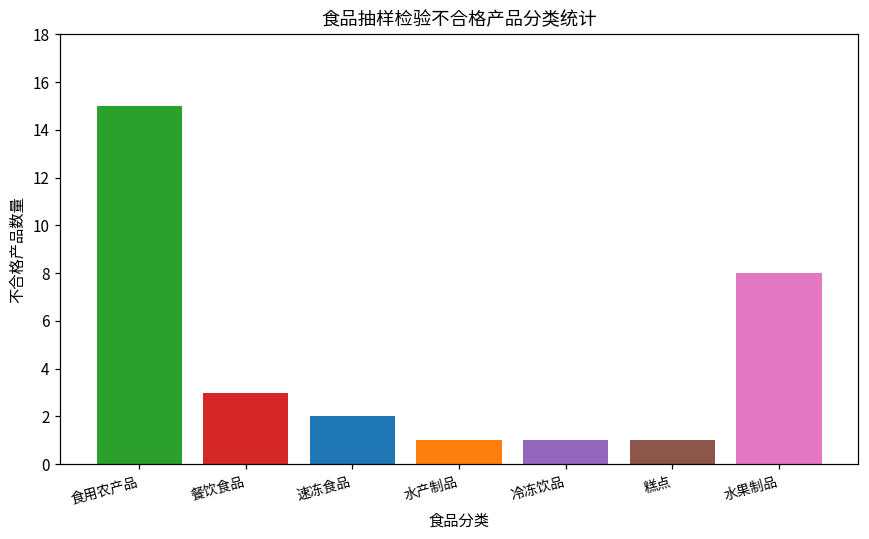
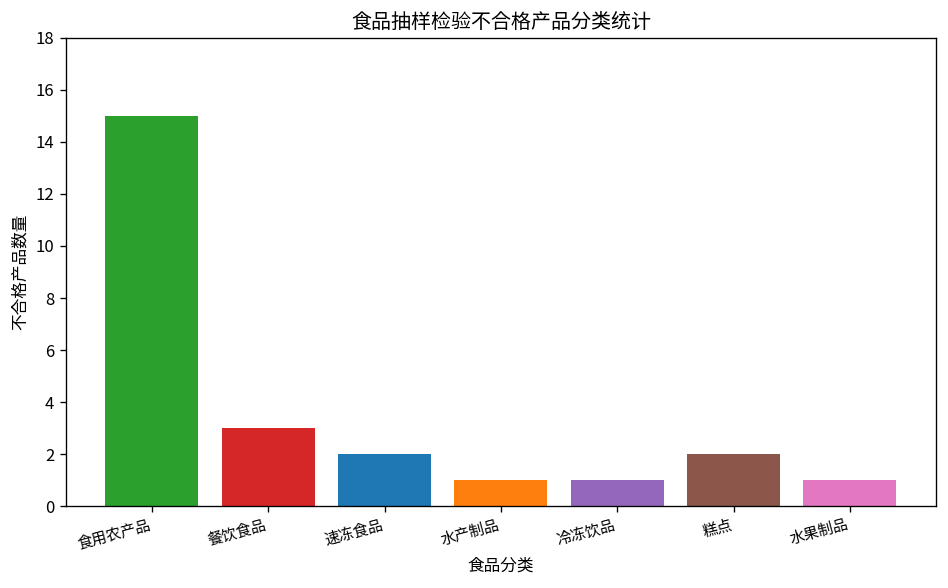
糕点: 1 -> 2
水果制品: 8 -> 1
